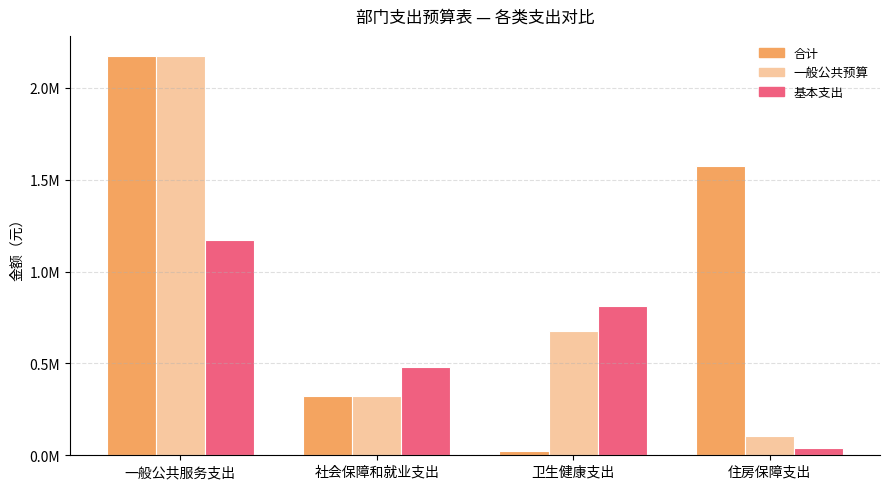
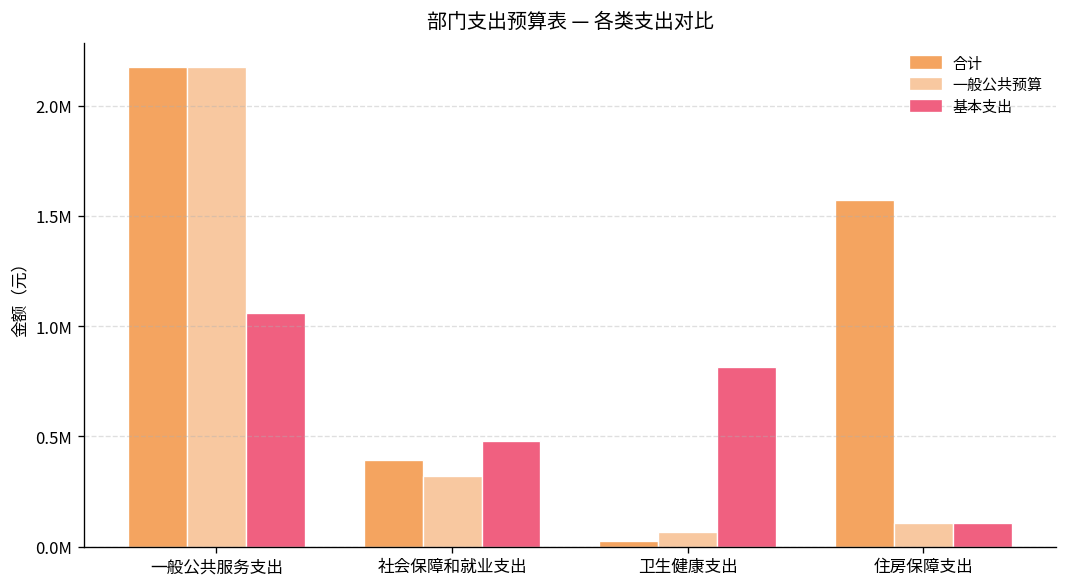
基本支出, 一般公共服务支出: 1170000 -> 1060000
合计, 社会保障和就业支出: 320000 -> 390000
一般公共预算, 卫生健康支出: 670000 -> 70000
基本支出, 住房保障支出: 40000 -> 110000
